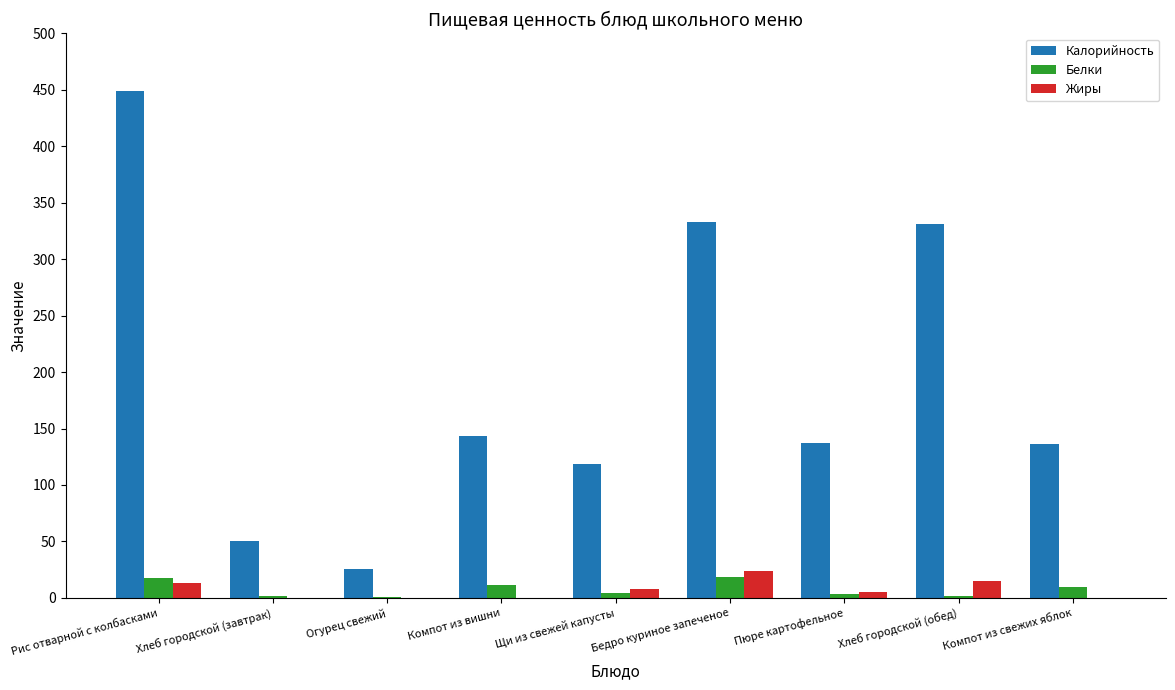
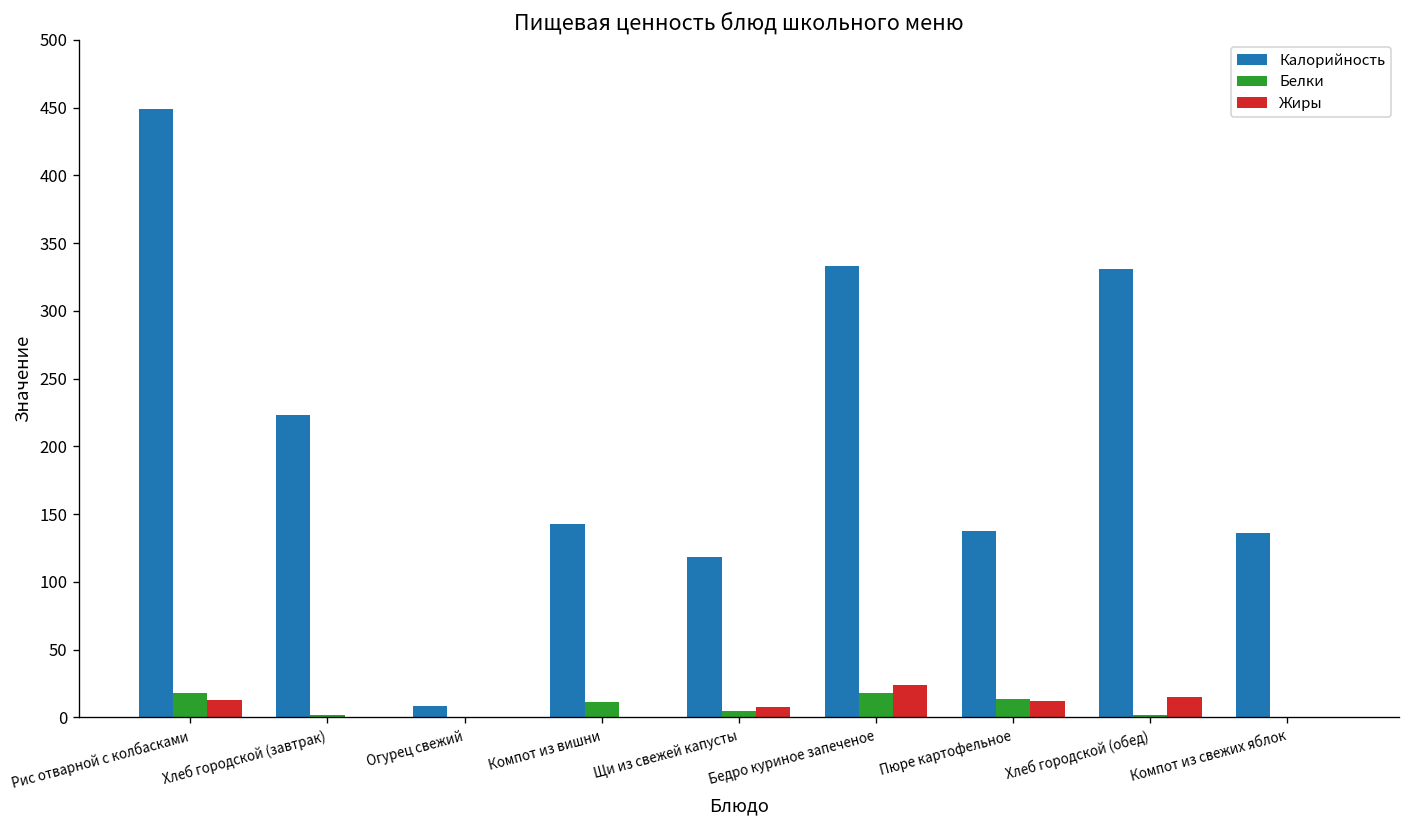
Калорийность, Хлеб городской (завтрак): 50 -> 223
Калорийность, Огурец свежий: 26 -> 8
Белки, Пюре картофельное: 3 -> 13
Жиры, Пюре картофельное: 5 -> 12
Белки, Компот из свежих яблок: 10 -> 0
